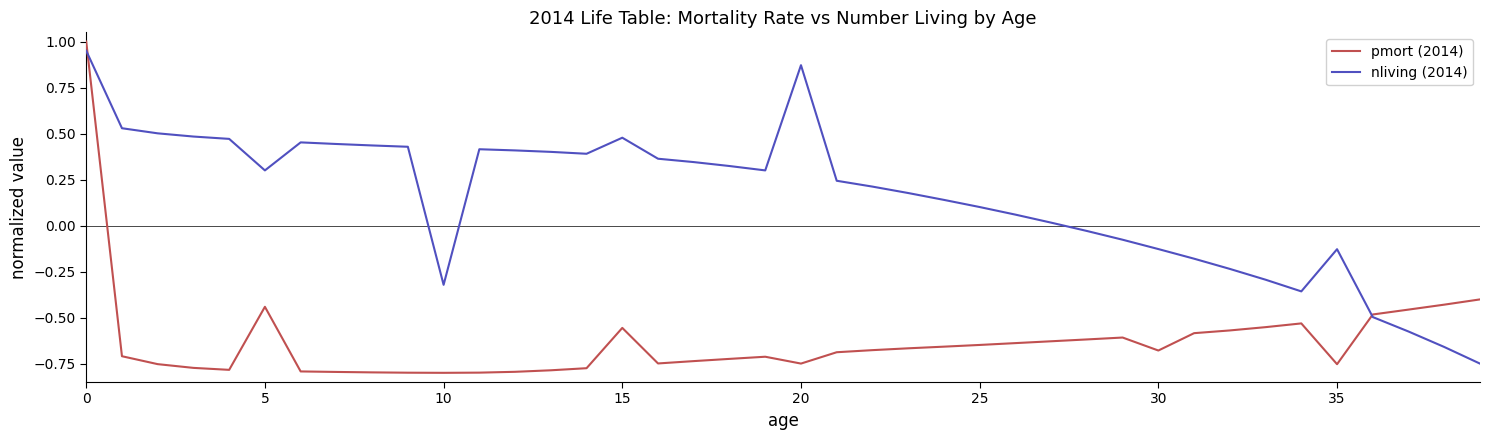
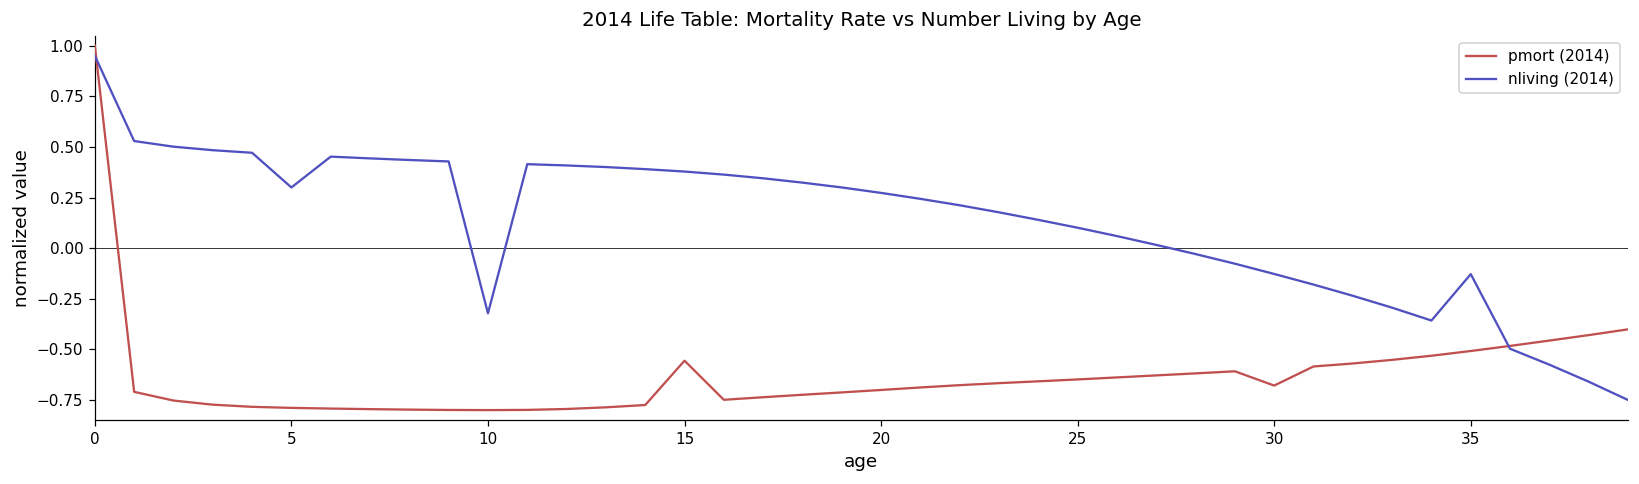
pmort (2014), 5: -0.44 -> -0.79
nliving (2014), 15: 0.48 -> 0.38
pmort (2014), 20: -0.75 -> -0.70
nliving (2014), 20: 0.87 -> 0.27
pmort (2014), 35: -0.75 -> -0.51
